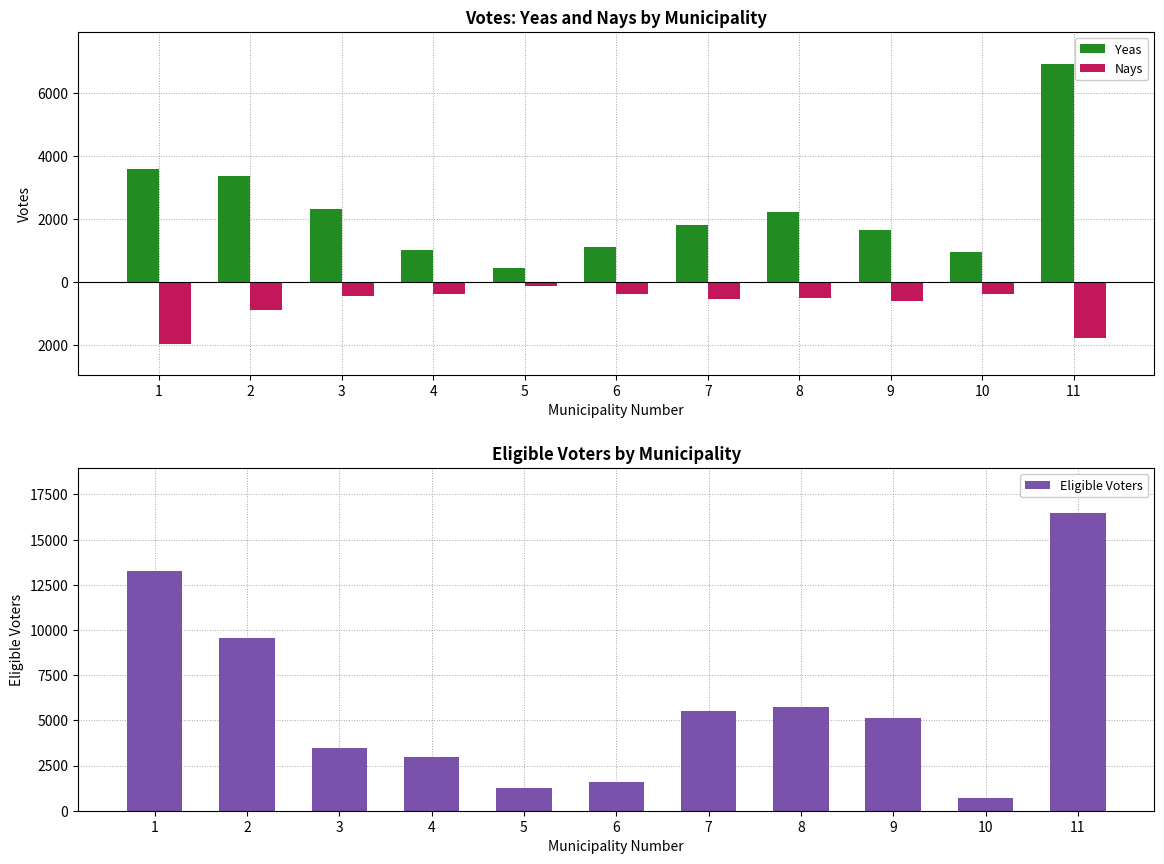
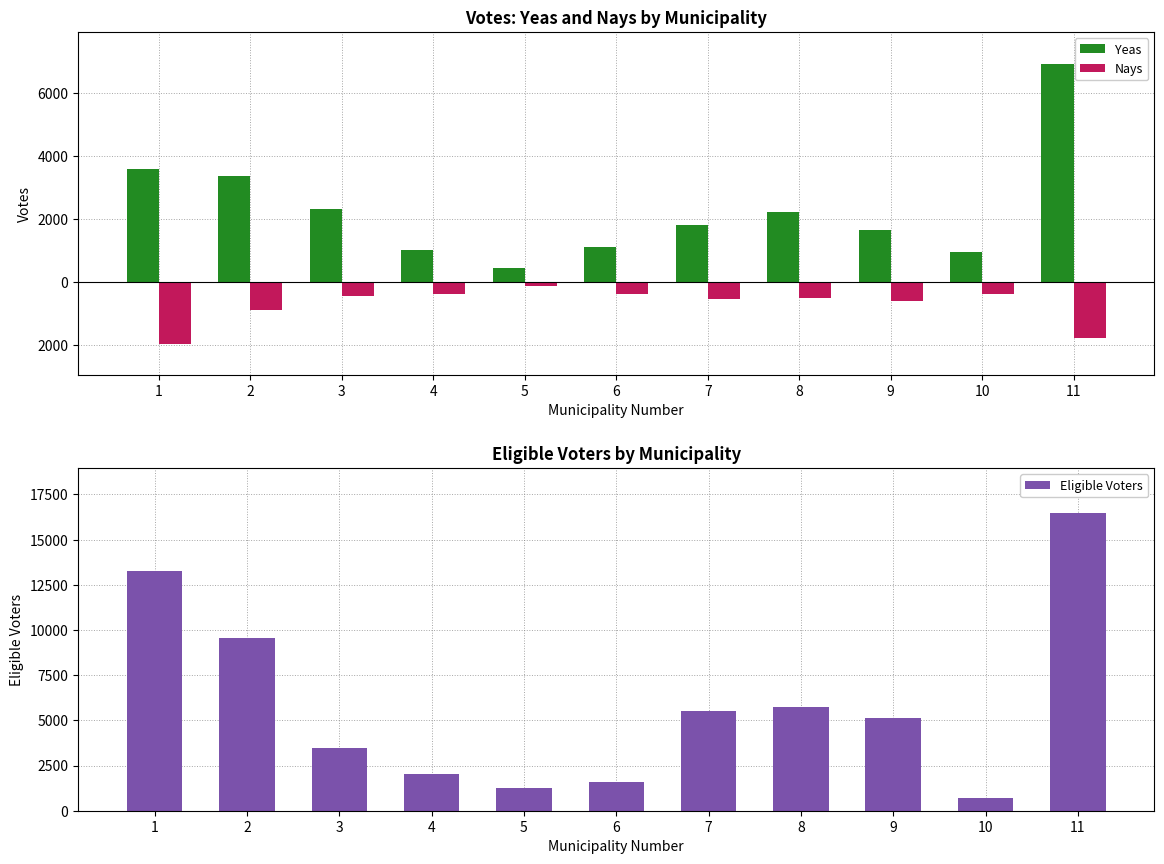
Eligible Voters by Municipality, 4: 3000 -> 2000
